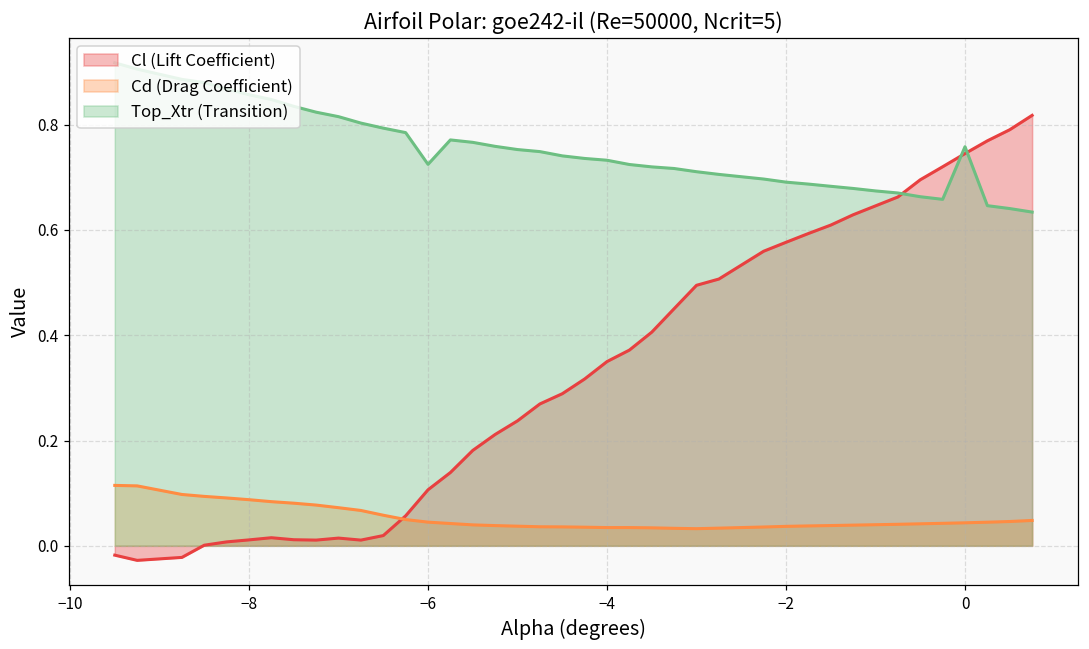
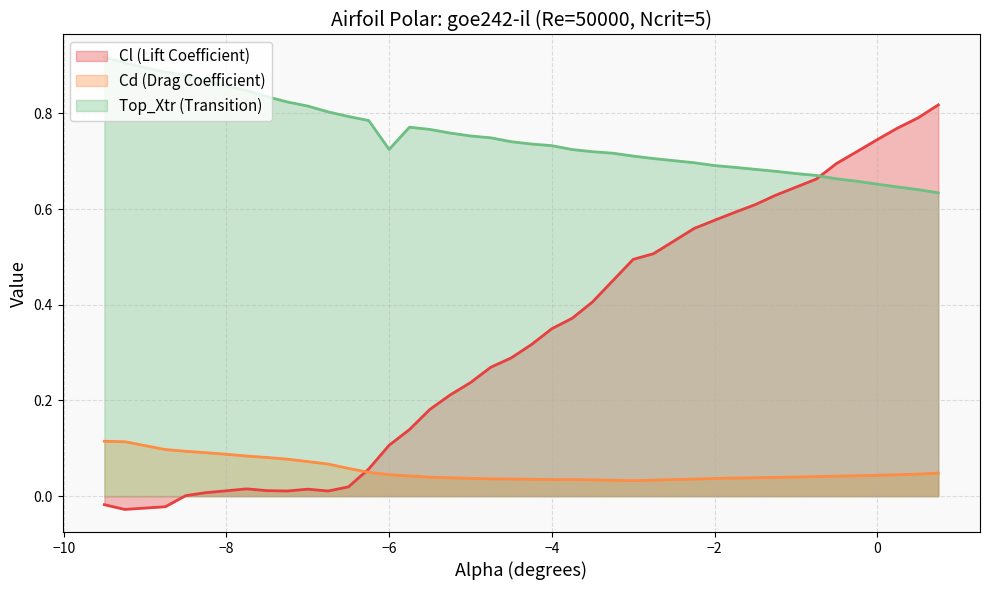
Top_Xtr (Transition), 0: 0.76 -> 0.65
